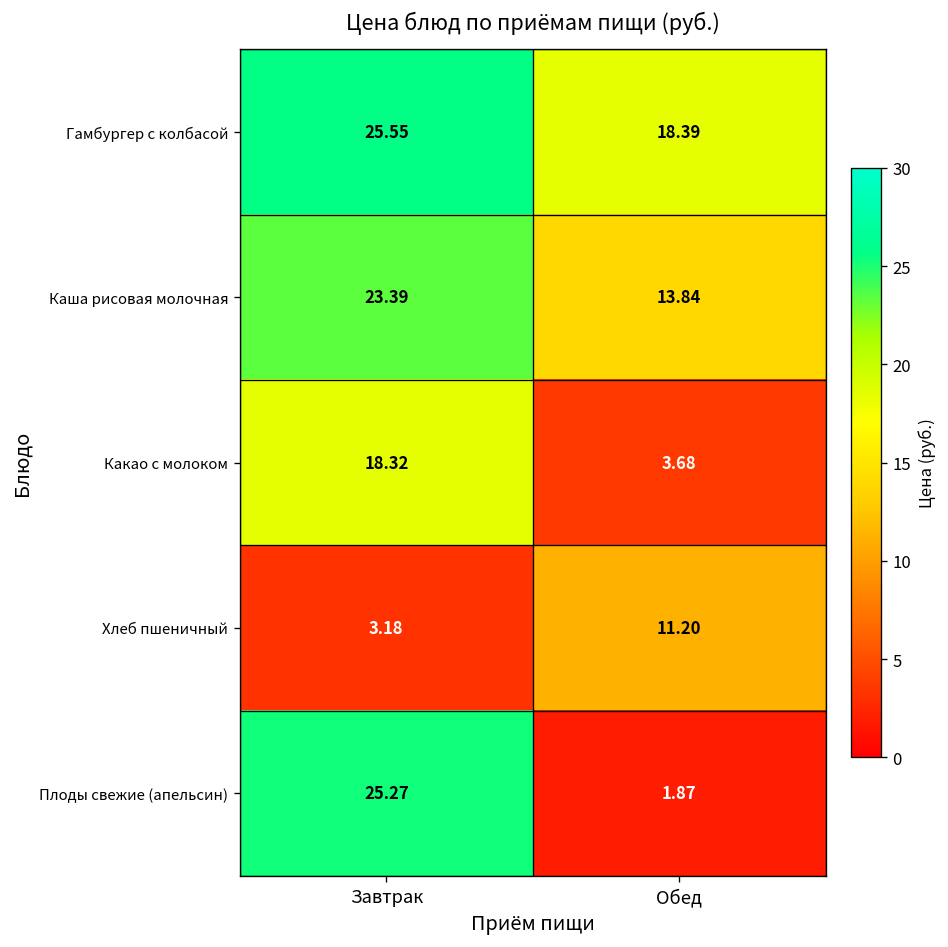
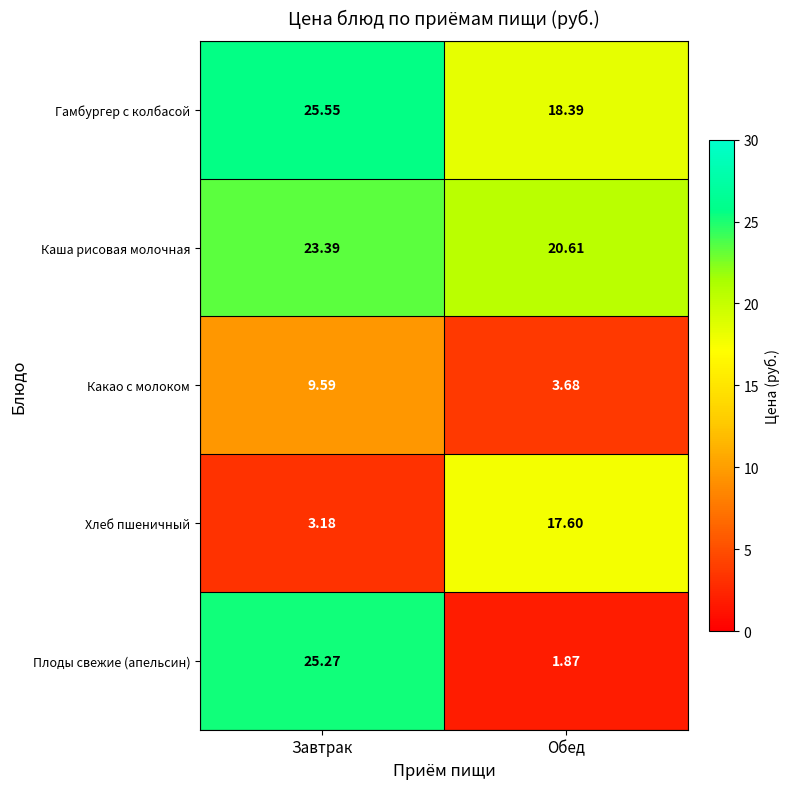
Каша рисовая молочная, Обед: 13.84 -> 20.61
Какао с молоком, Завтрак: 18.32 -> 9.59
Хлеб пшеничный, Обед: 11.20 -> 17.60
